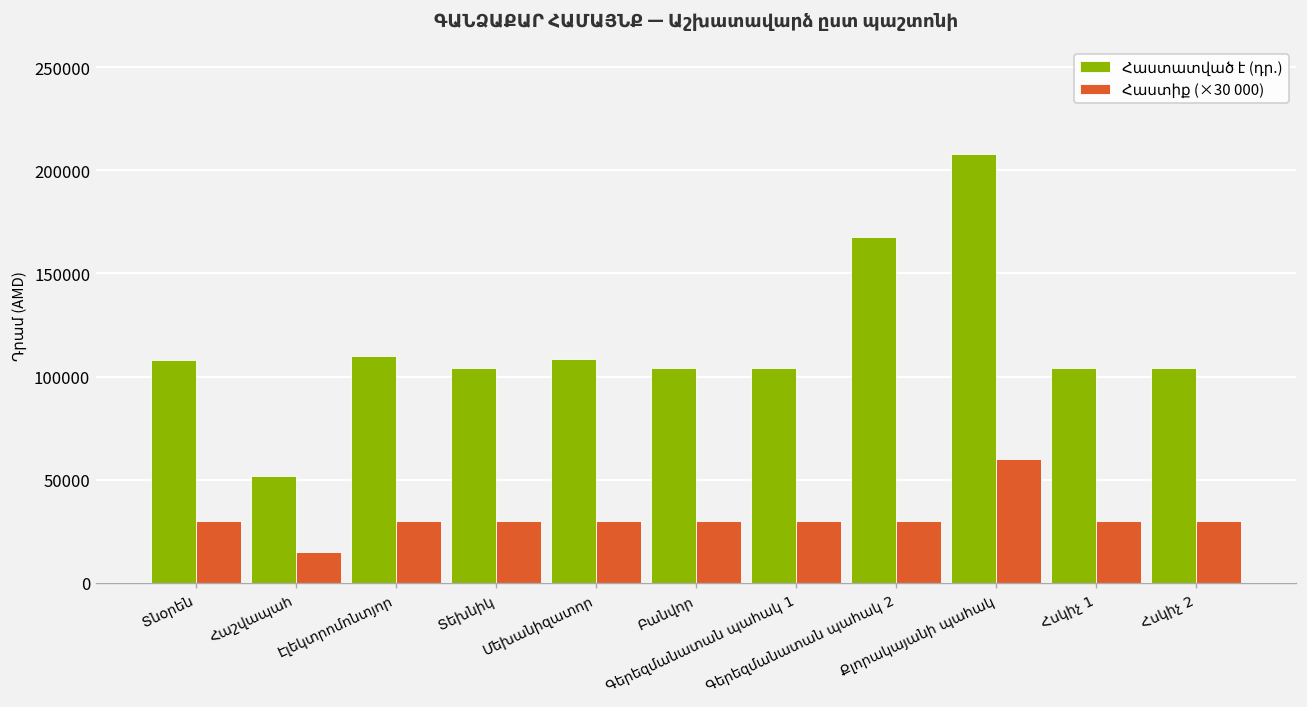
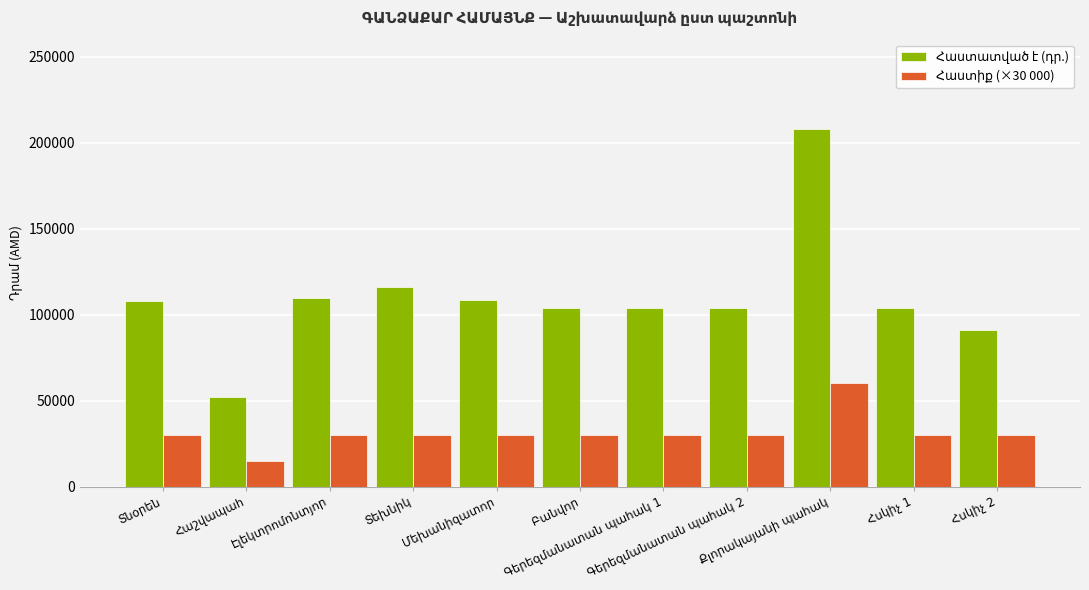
Հաստատված է (դր.), Տեխնիկ: 104000 -> 116000
Հաստատված է (դր.), Գերեզմանատան պահակ 2: 167000 -> 104000
Հաստատված է (դր.), Հսկիչ 2: 104000 -> 91000
